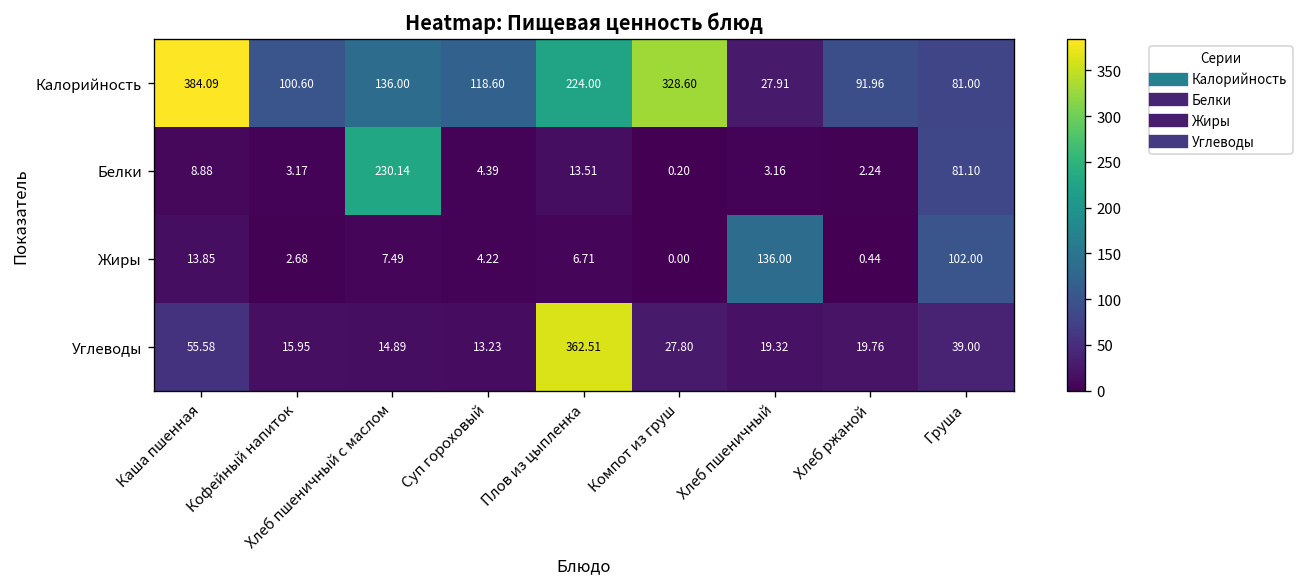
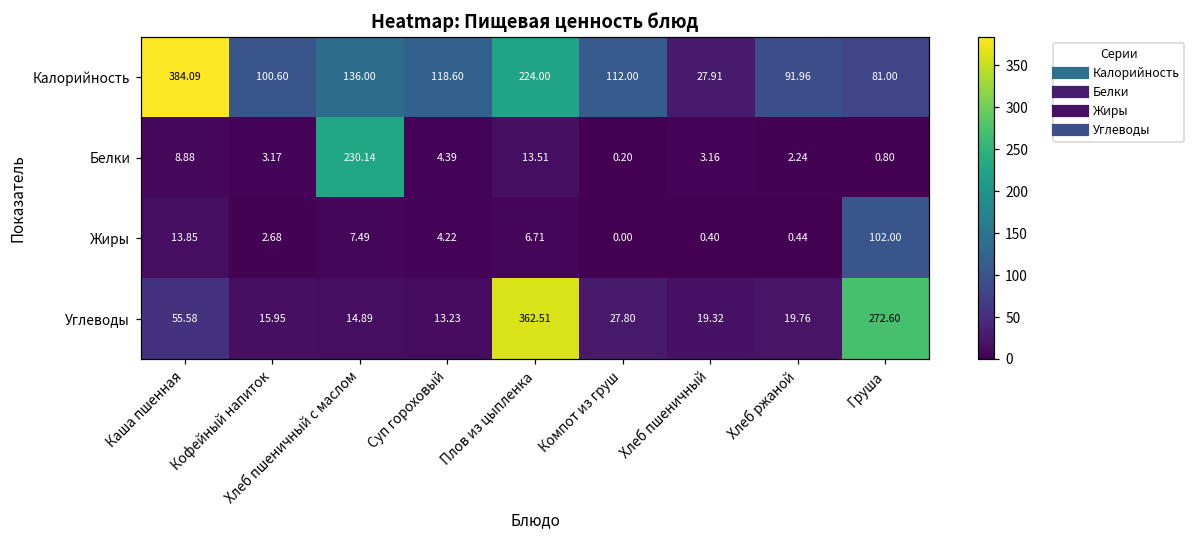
Калорийность, Компот из груш: 328.60 -> 112.00
Белки, Груша: 81.10 -> 0.80
Жиры, Хлеб пшеничный: 136.00 -> 0.40
Углеводы, Груша: 39.00 -> 272.60
